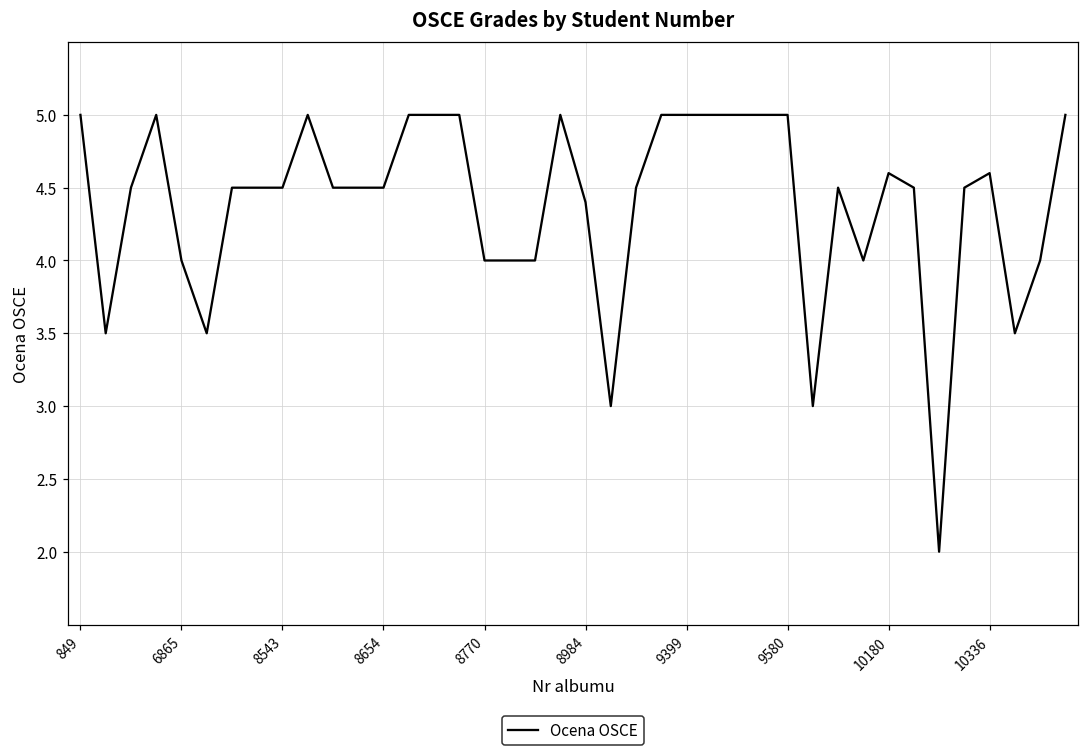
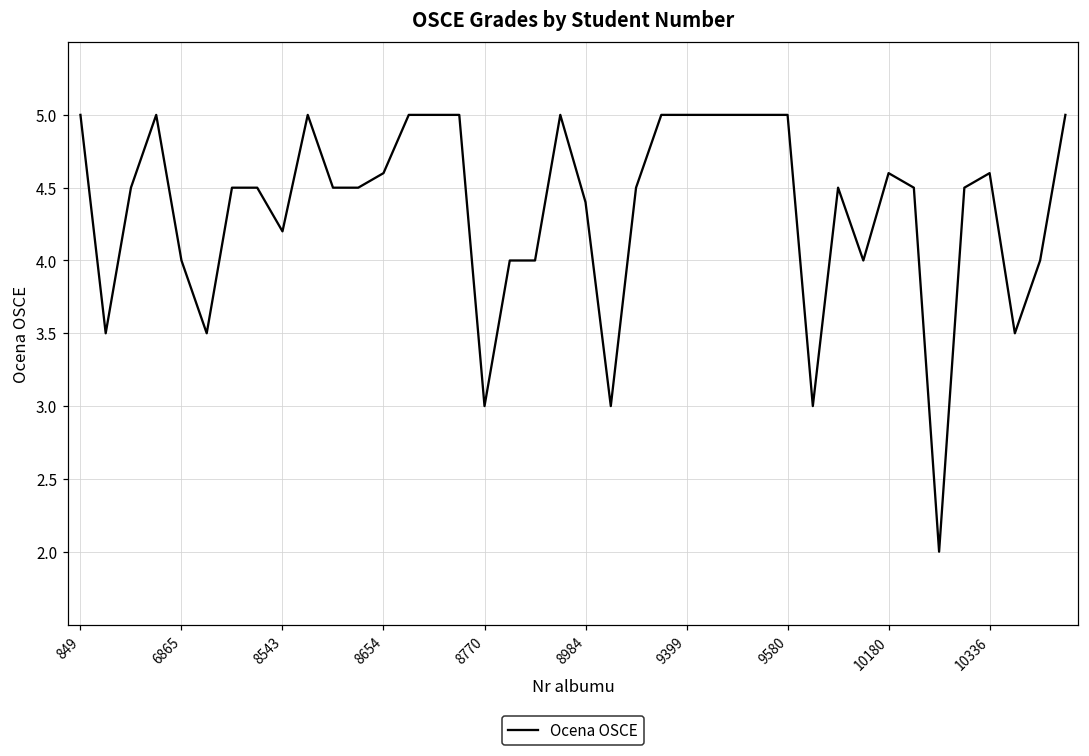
8543: 4.5 -> 4.2
8654: 4.5 -> 4.6
8770: 4 -> 3
